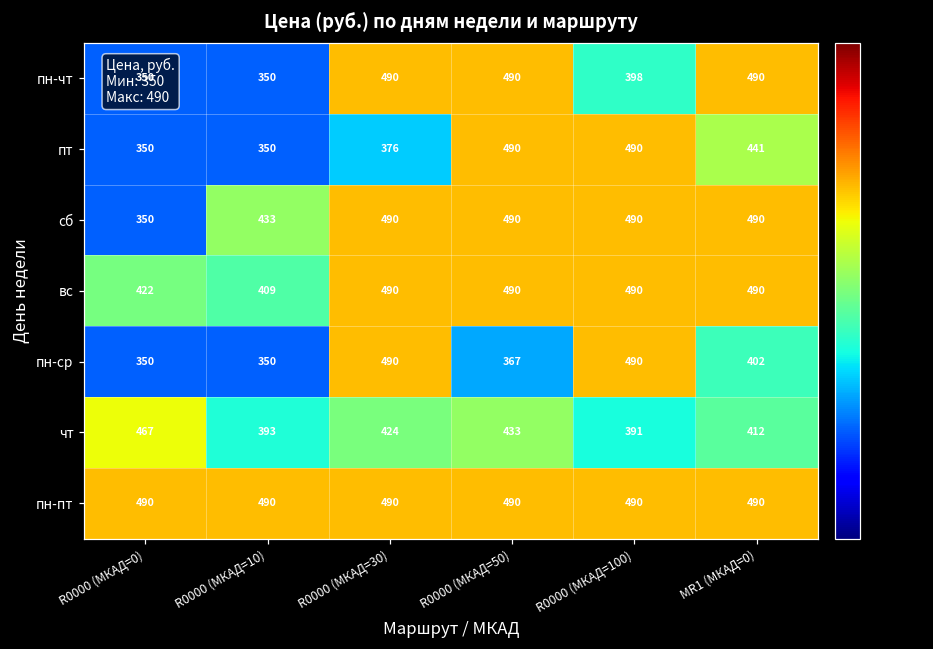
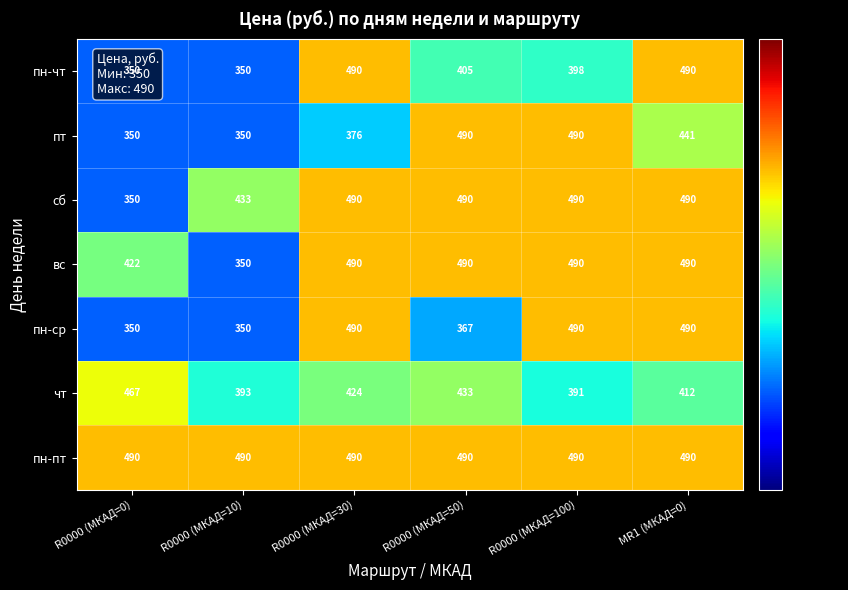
пн-чт, R0000 (МКАД=50): 490 -> 405
вс, R0000 (МКАД=10): 409 -> 350
пн-ср, MR1 (МКАД=0): 402 -> 490
